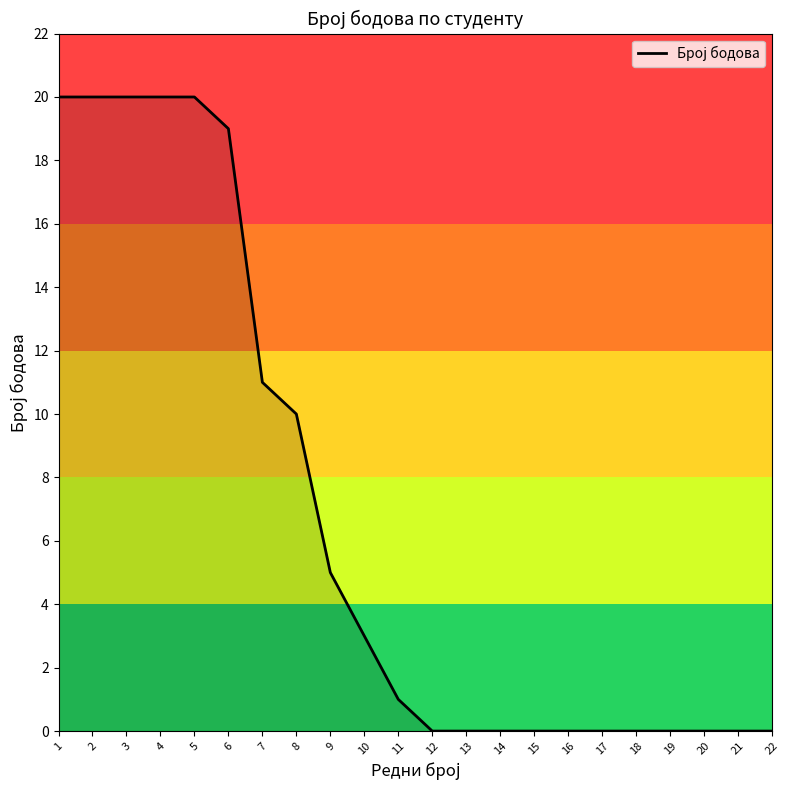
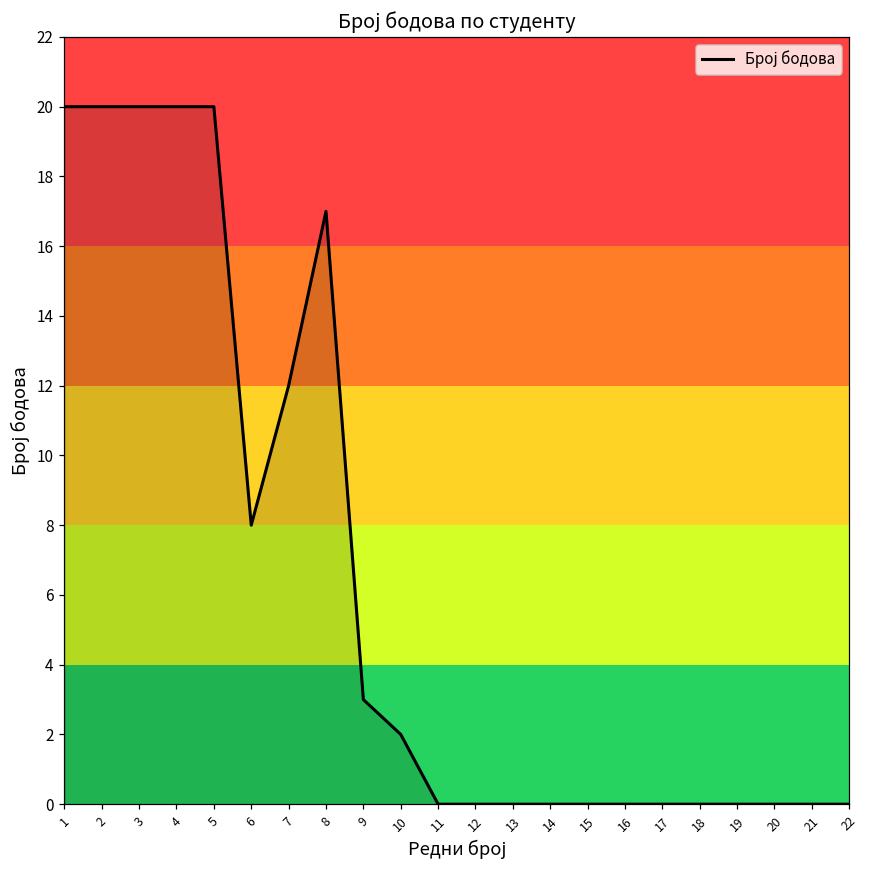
6: 19 -> 8
7: 11 -> 12
8: 10 -> 17
9: 5 -> 3
10: 3 -> 2
11: 1 -> 0
